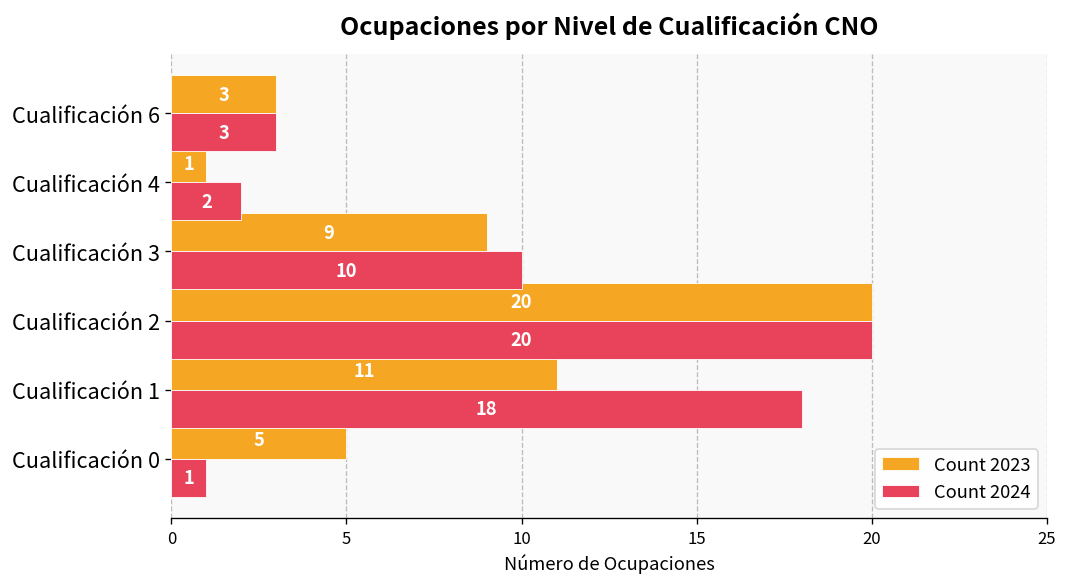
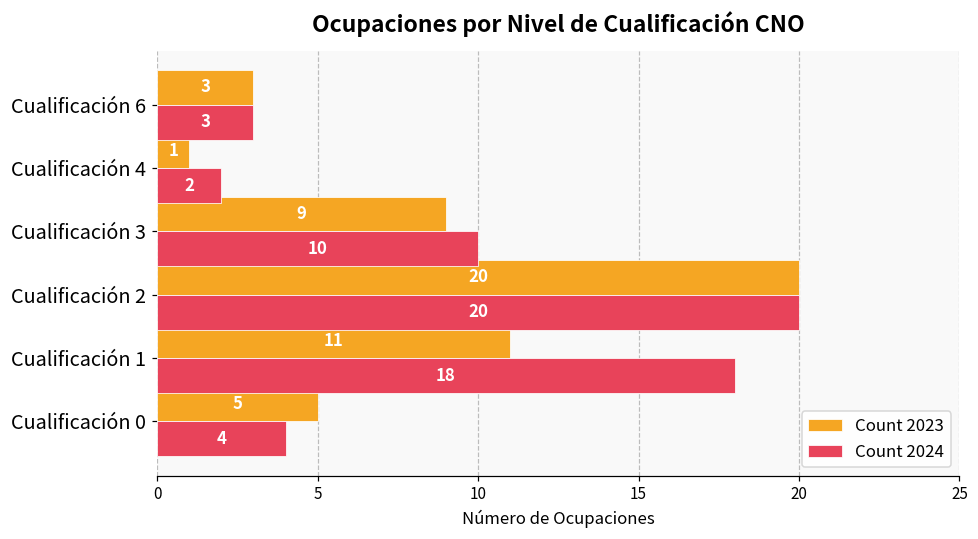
Count 2024, Cualificación 0: 1 -> 4
